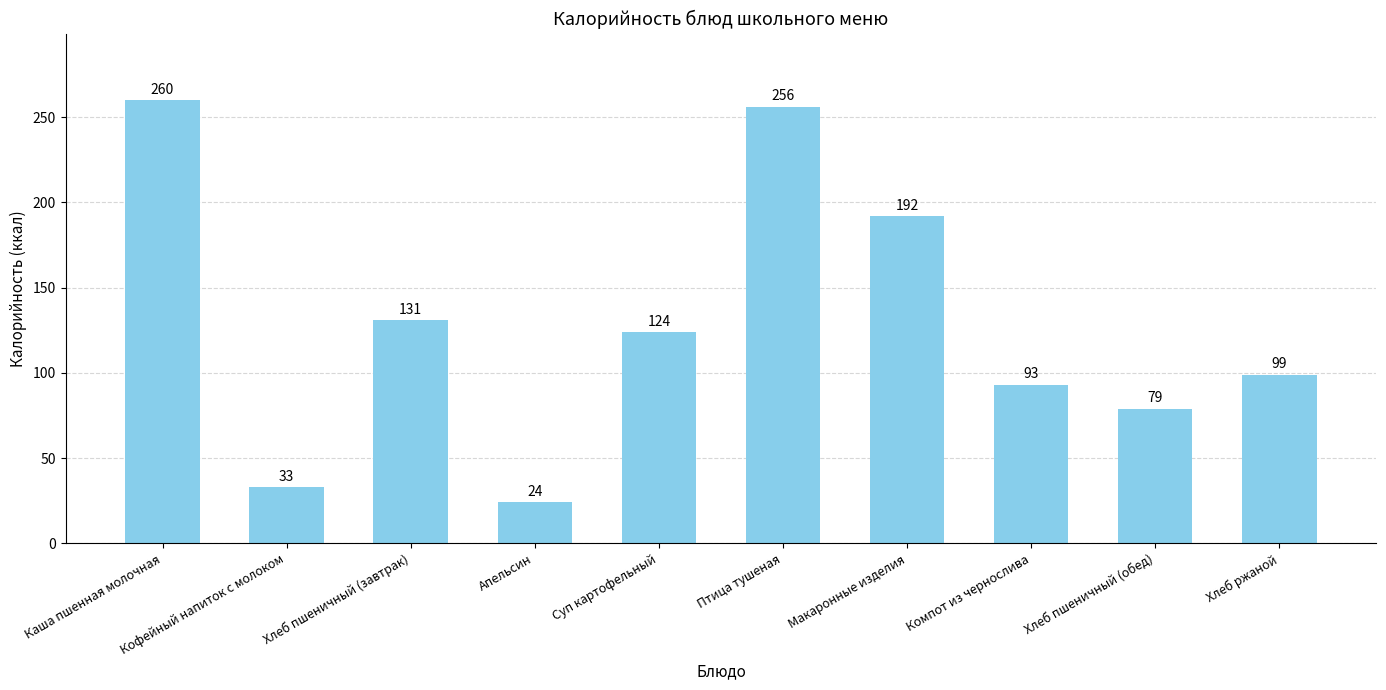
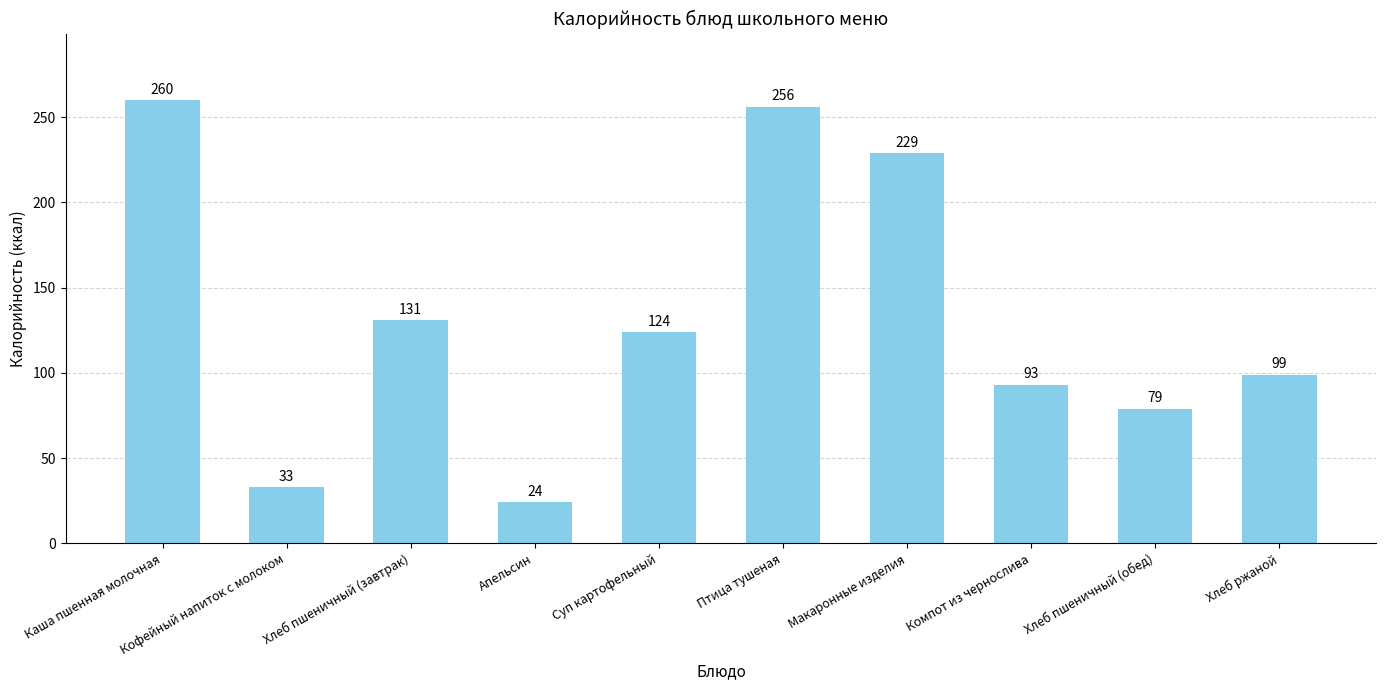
Макаронные изделия: 192 -> 229
